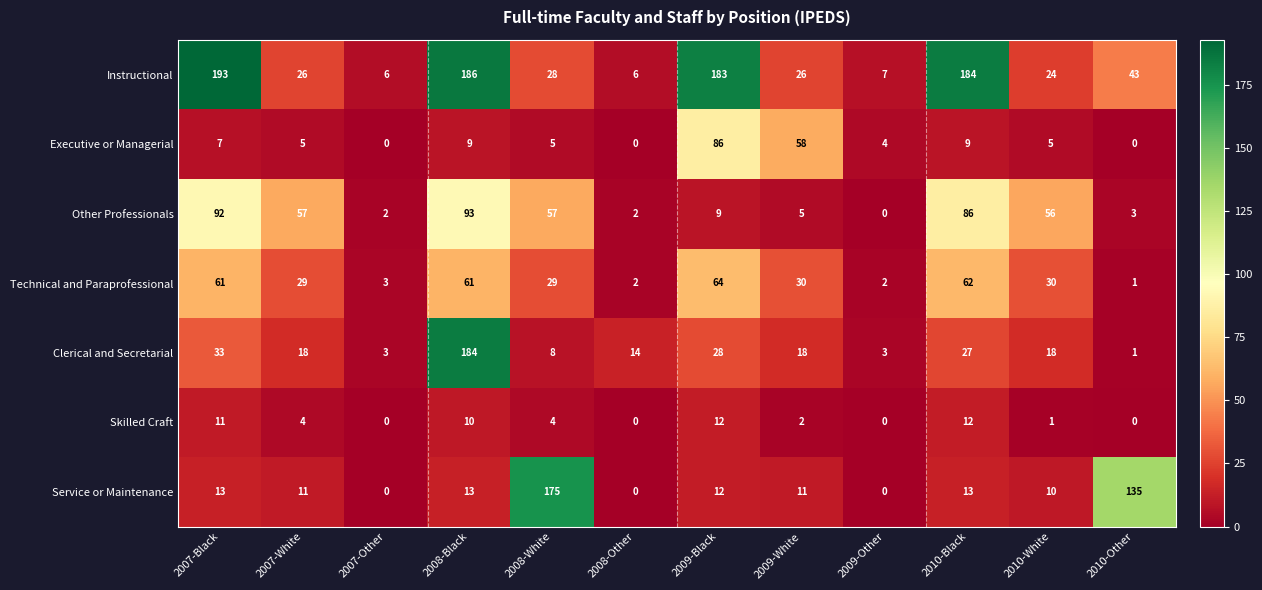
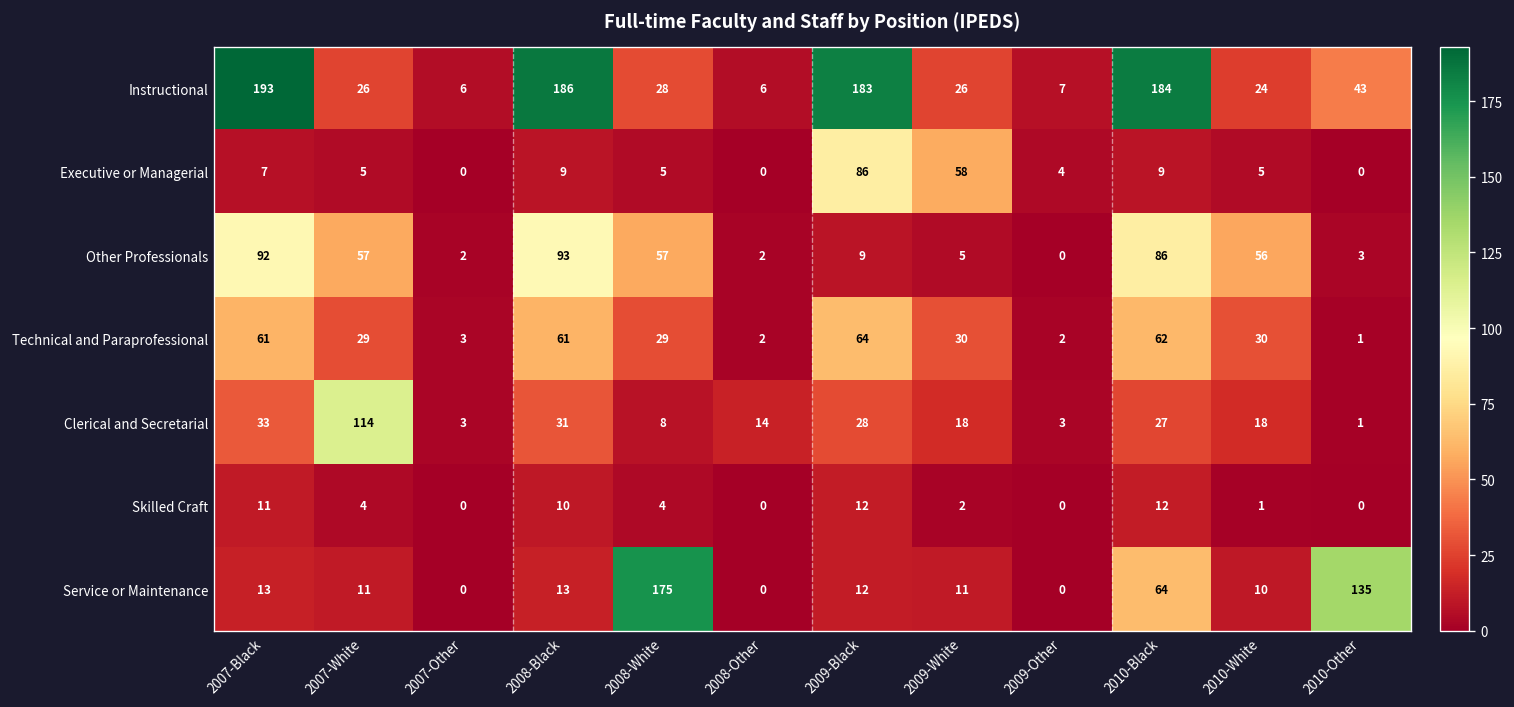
Clerical and Secretarial, 2007-White: 18 -> 114
Clerical and Secretarial, 2008-Black: 184 -> 31
Service or Maintenance, 2010-Black: 13 -> 64
